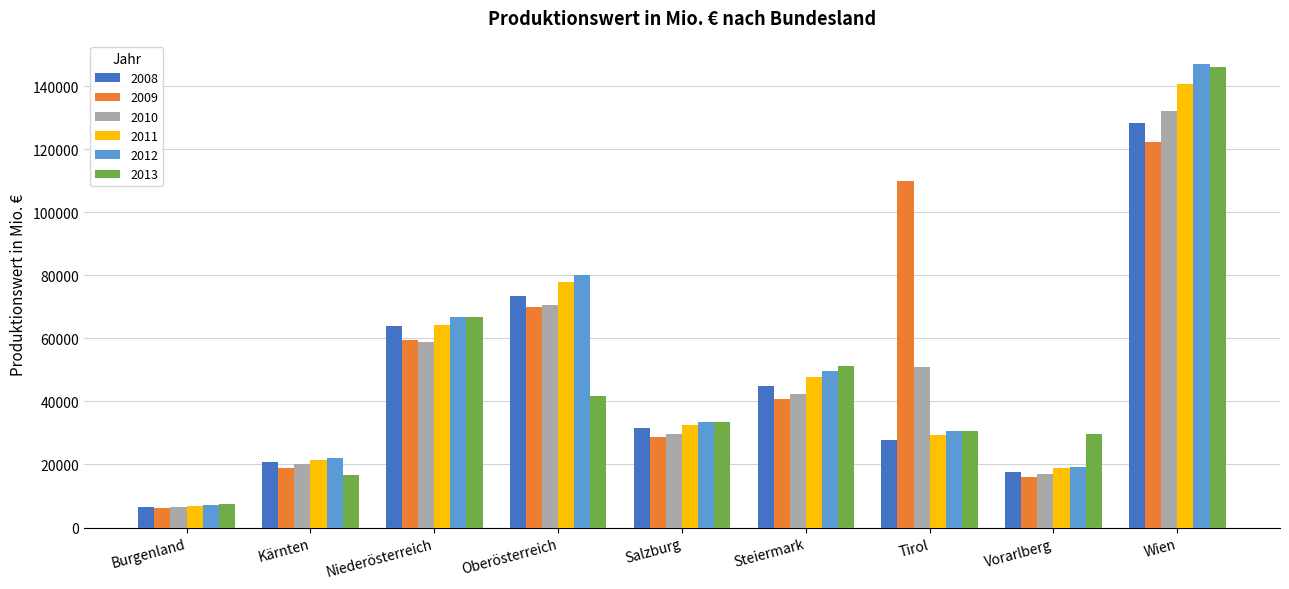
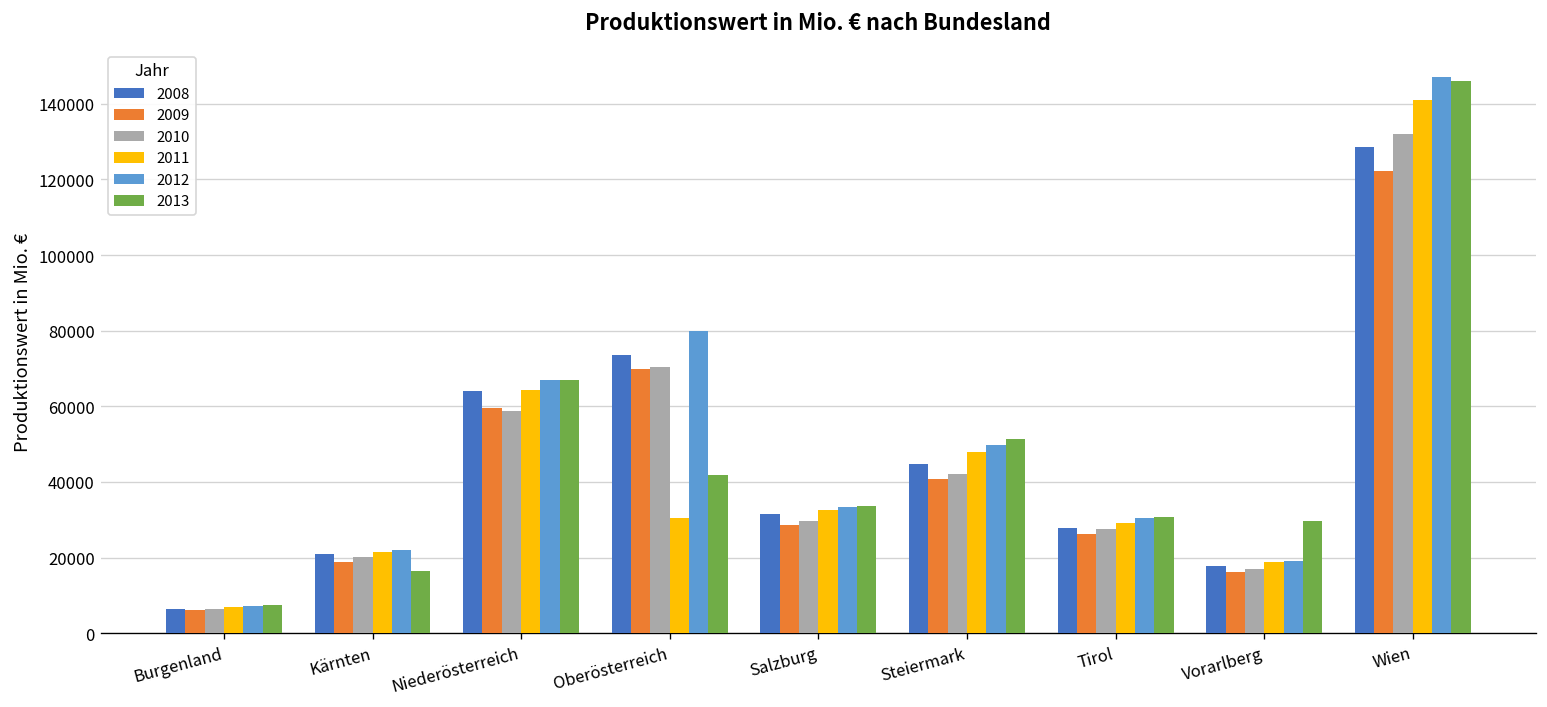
2011, Oberösterreich: 78000 -> 31000
2009, Tirol: 110000 -> 26000
2010, Tirol: 51000 -> 28000
